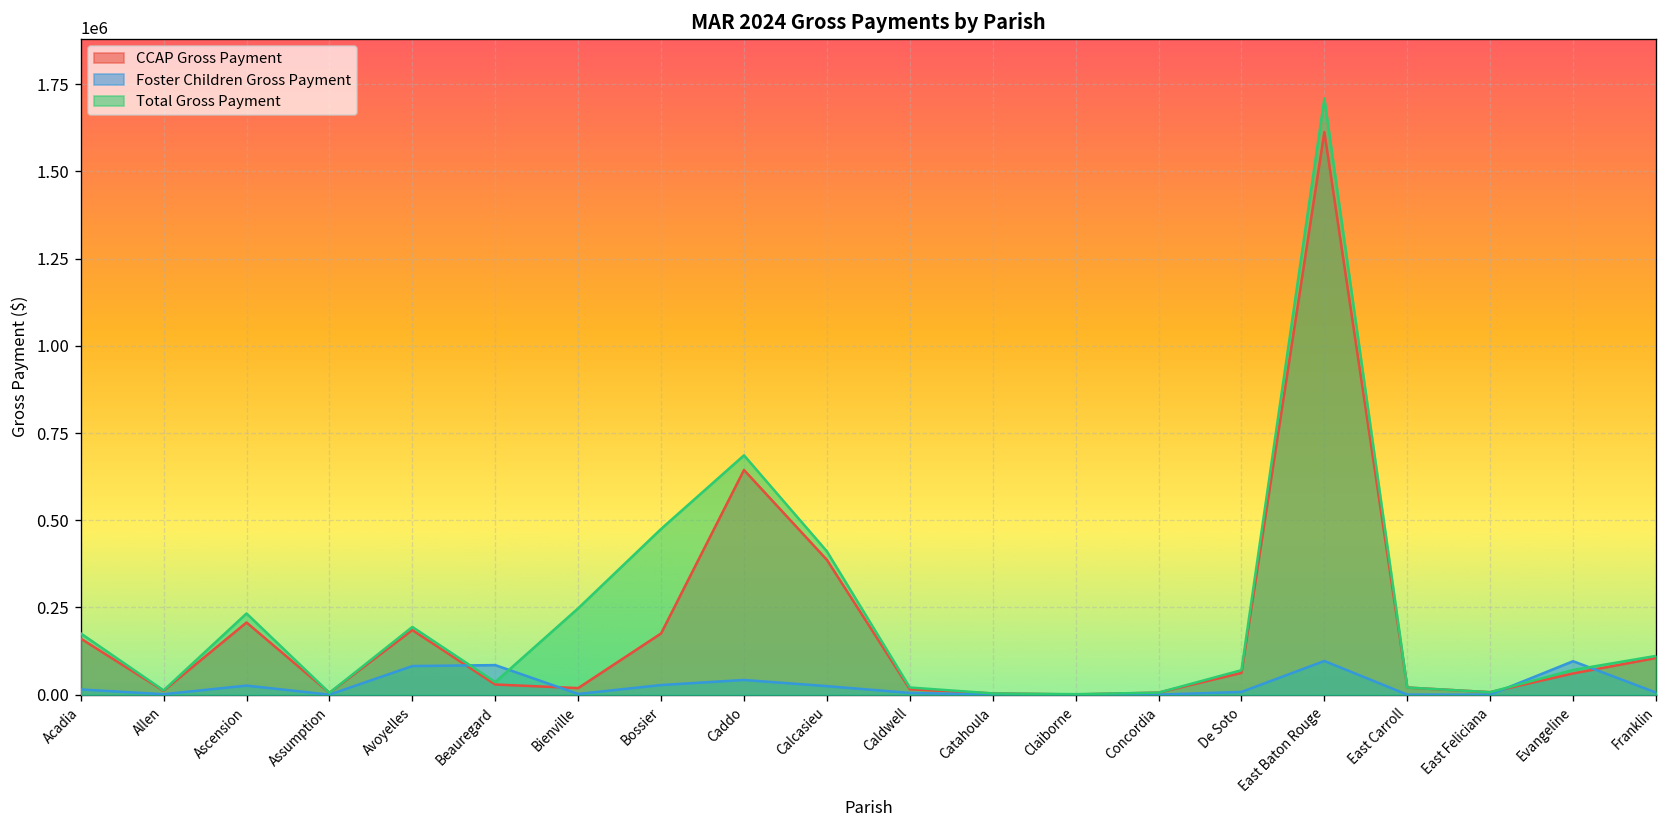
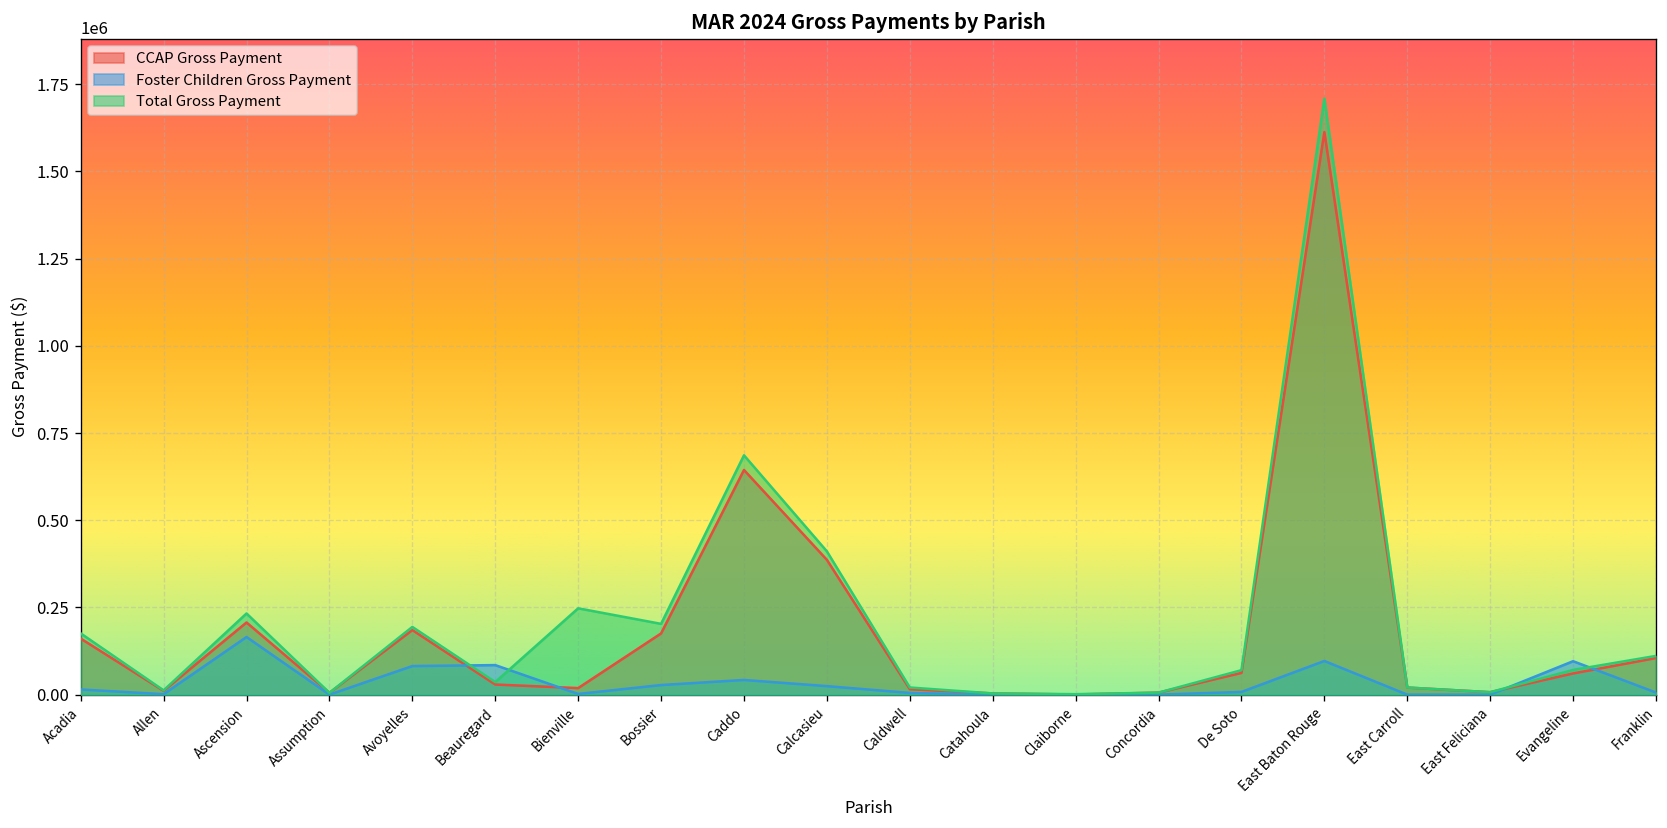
Foster Children Gross Payment, Ascension: 30000 -> 170000
Total Gross Payment, Bossier: 480000 -> 200000
